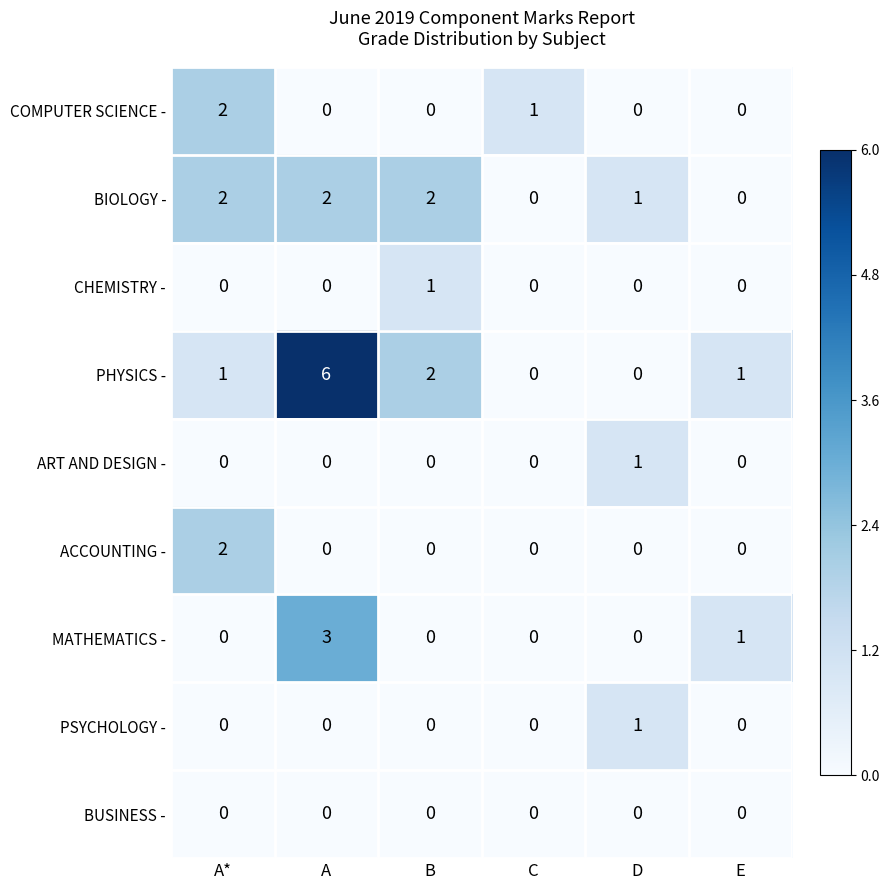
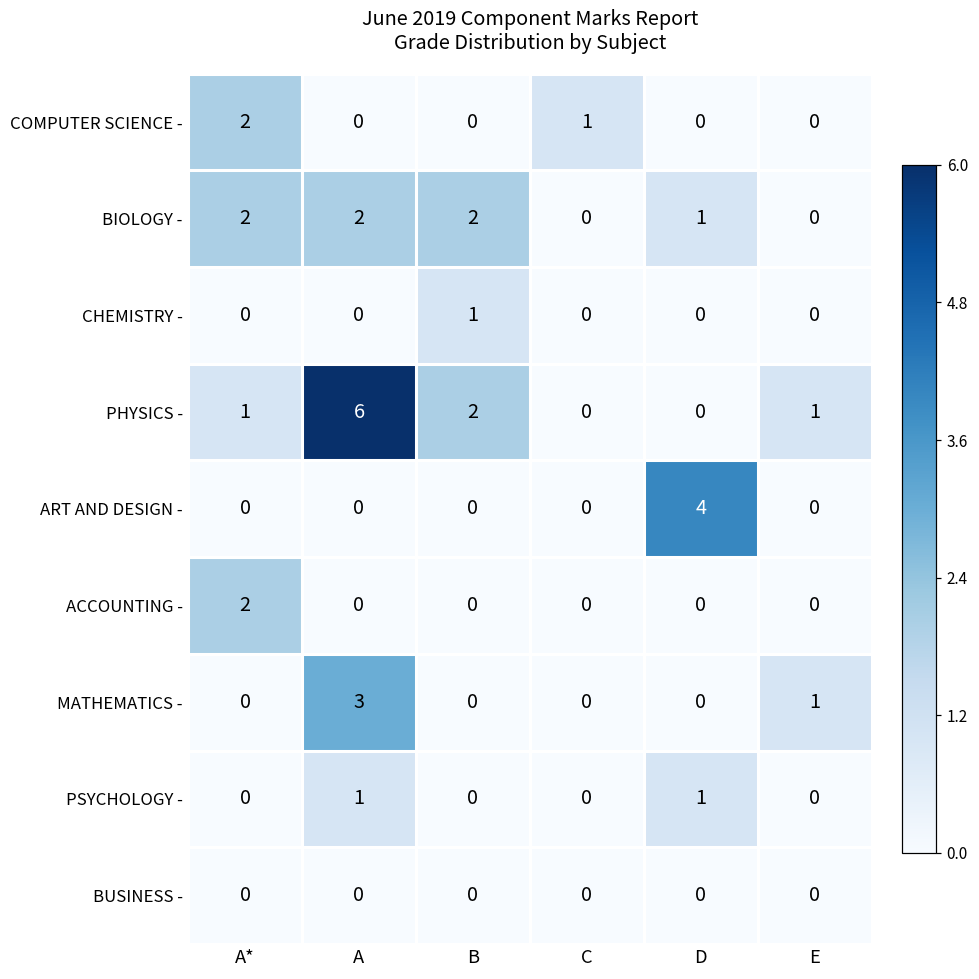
ART AND DESIGN -, D: 1 -> 4
PSYCHOLOGY -, A: 0 -> 1
